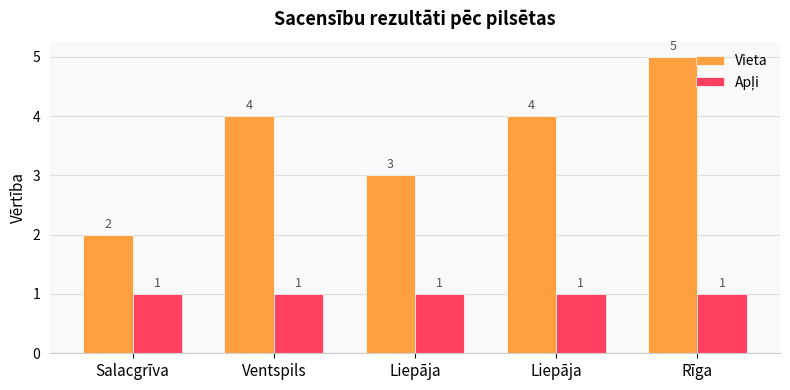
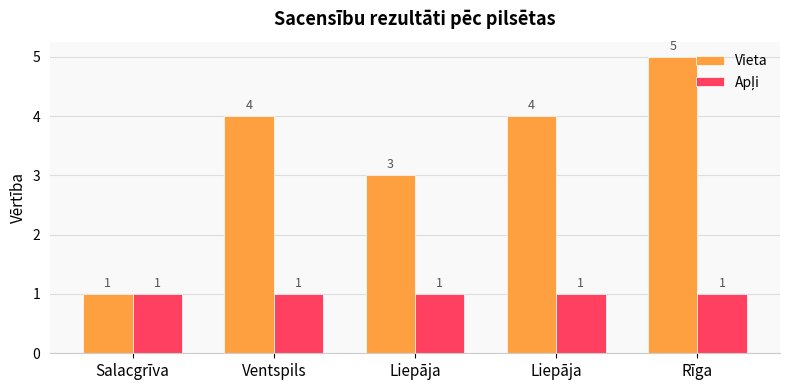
Vieta, Salacgrīva: 2 -> 1
